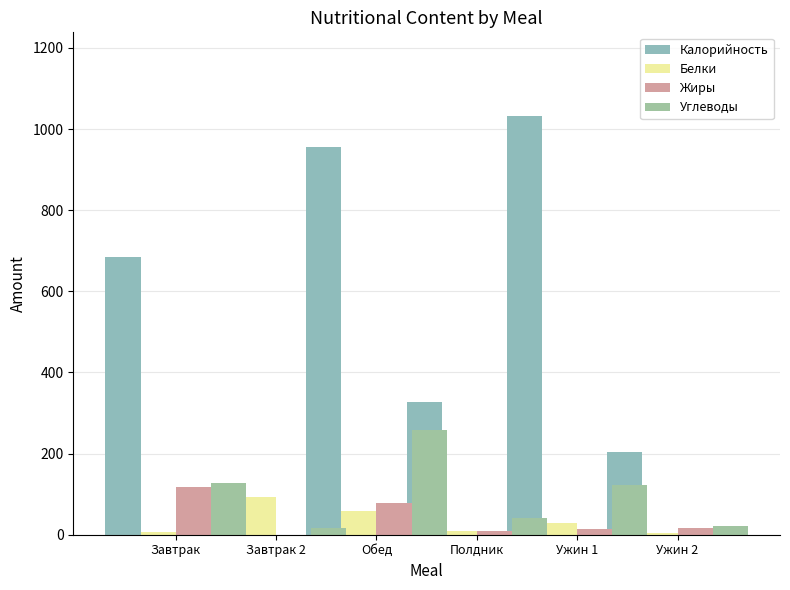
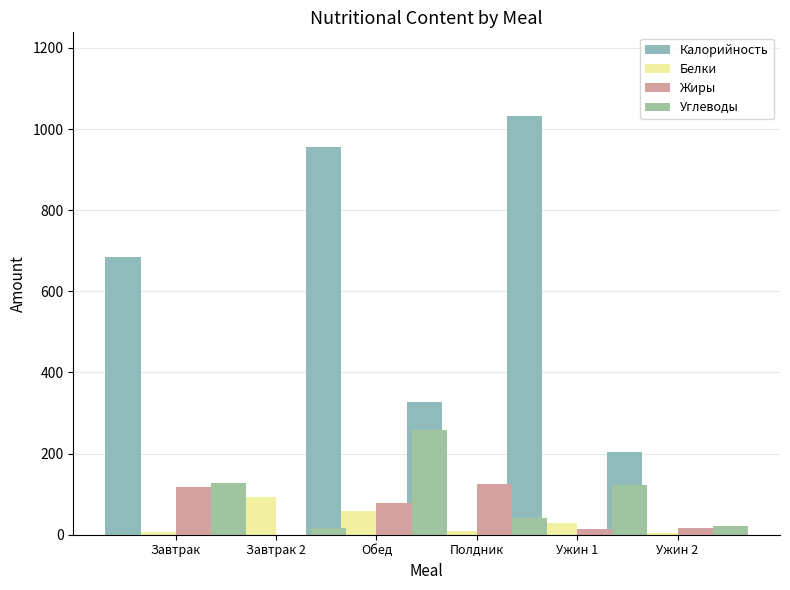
Жиры, Полдник: 10 -> 120
